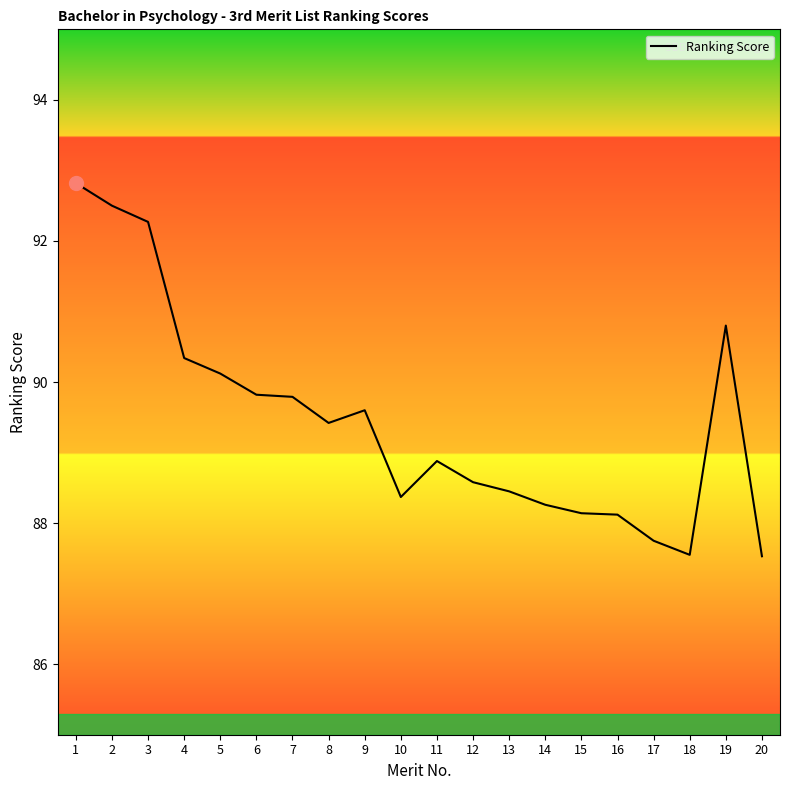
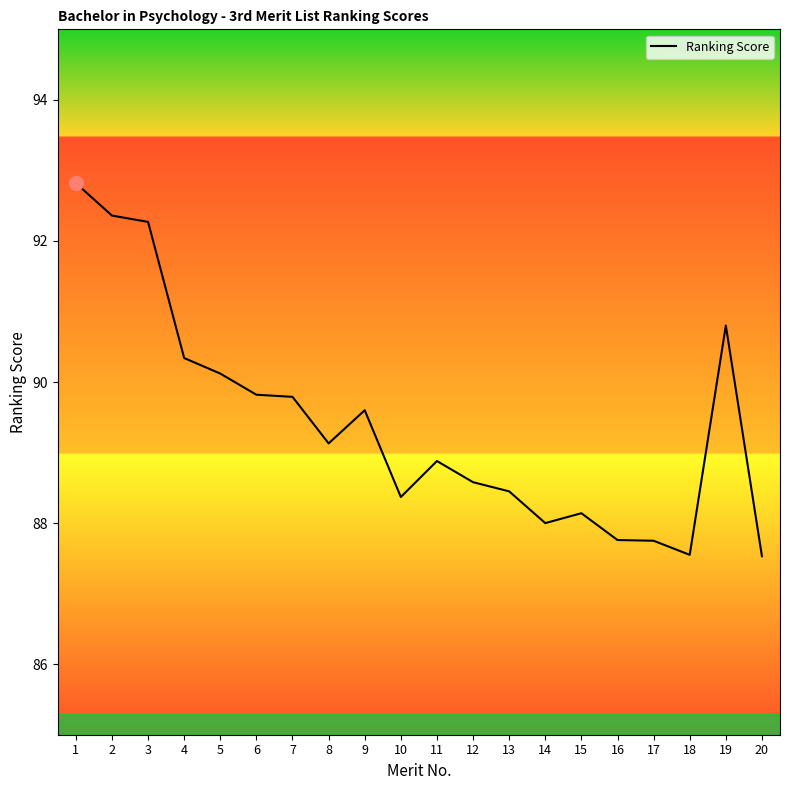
Ranking Score, 2: 92.5 -> 92.4
Ranking Score, 8: 89.4 -> 89.1
Ranking Score, 14: 88.3 -> 88.0
Ranking Score, 16: 88.1 -> 87.8
